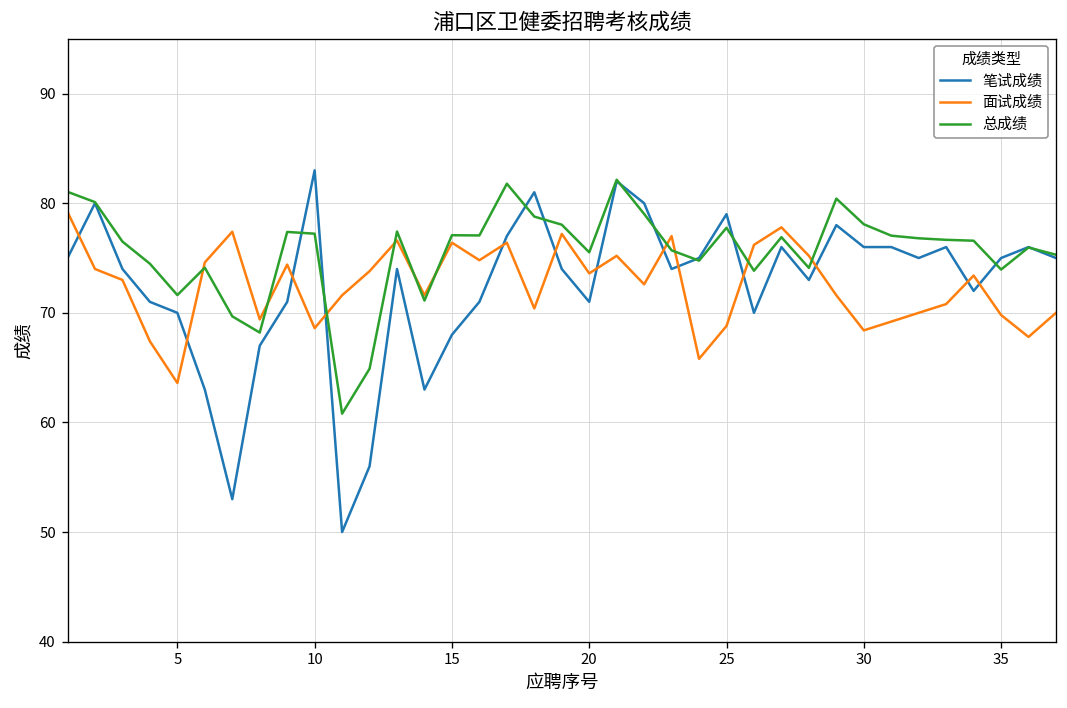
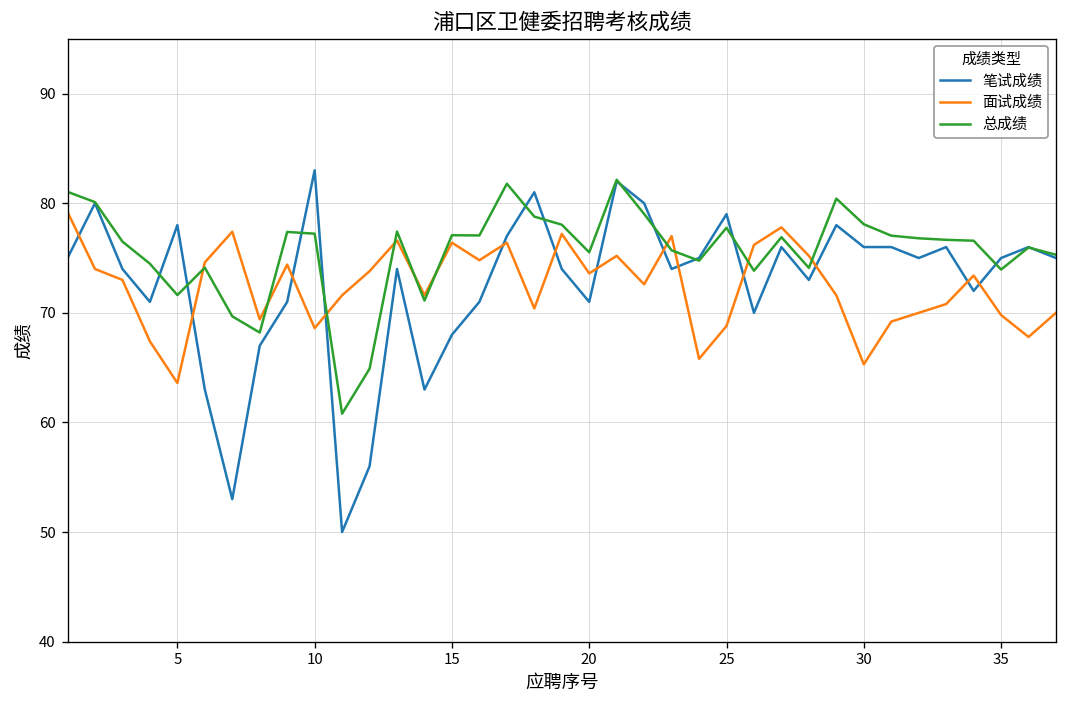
笔试成绩, 5: 70 -> 78
面试成绩, 30: 68 -> 65
